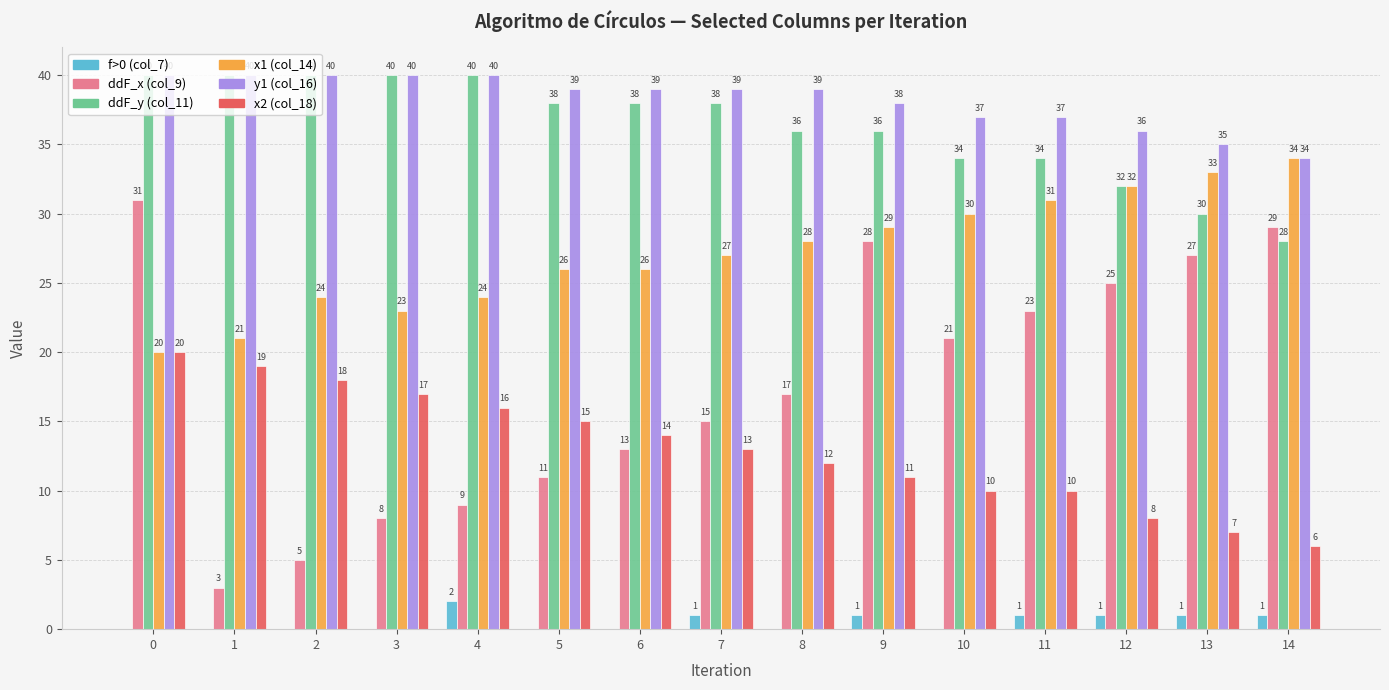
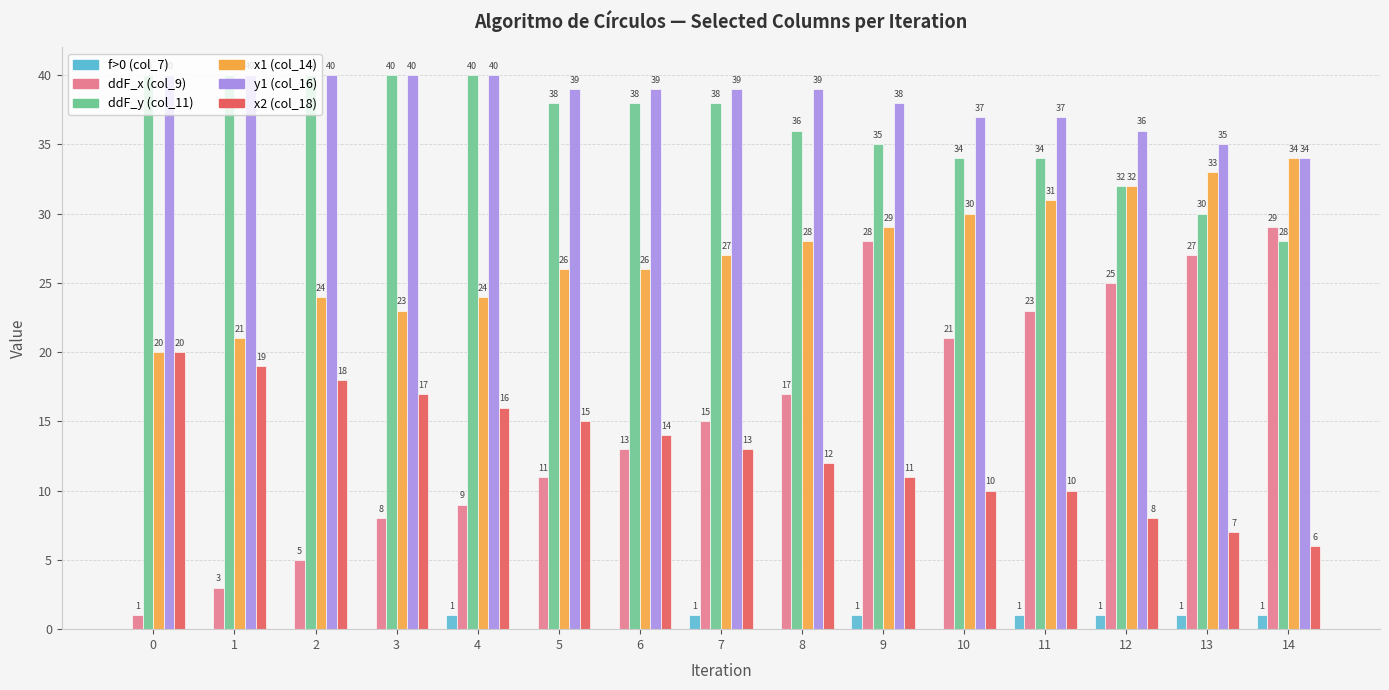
ddF_x (col_9), 0: 31 -> 1
f>0 (col_7), 4: 2 -> 1
ddF_y (col_11), 9: 36 -> 35
